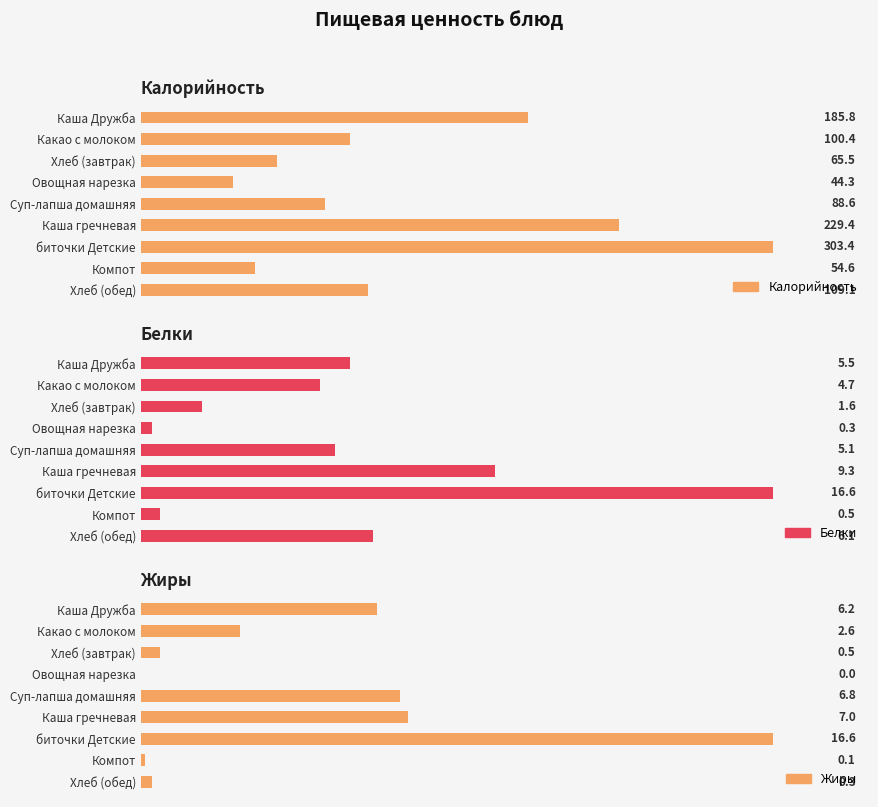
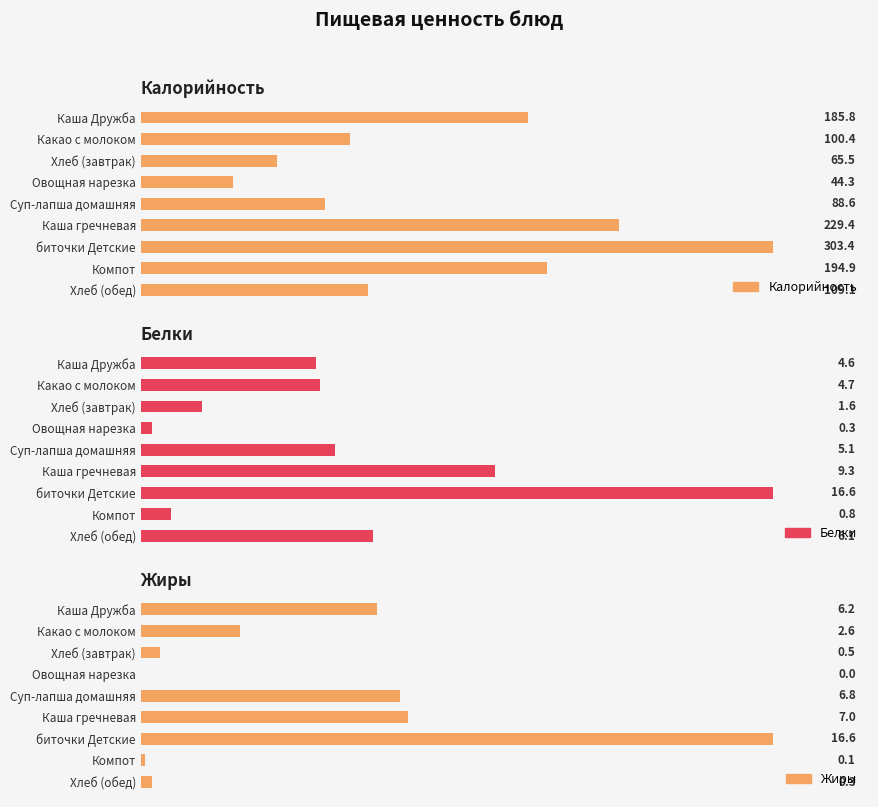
Калорийность, Компот: 54.6 -> 194.9
Белки, Каша Дружба: 5.5 -> 4.6
Белки, Компот: 0.5 -> 0.8
